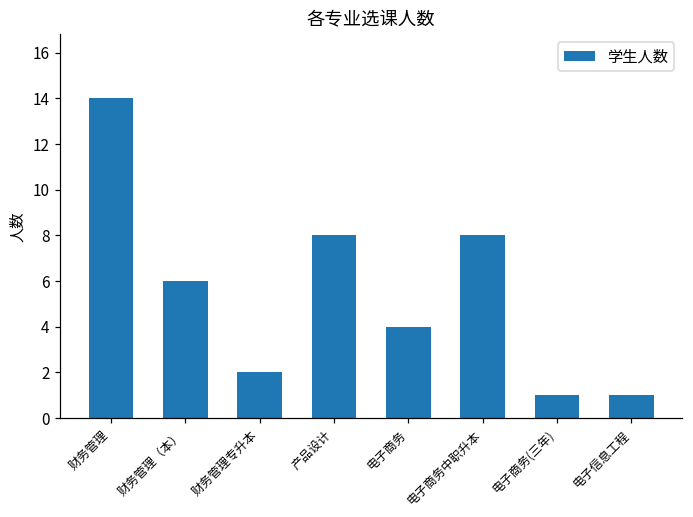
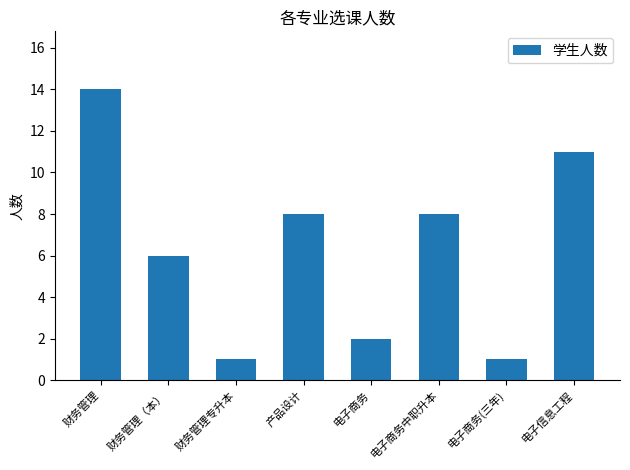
财务管理专升本: 2 -> 1
电子商务: 4 -> 2
电子信息工程: 1 -> 11
